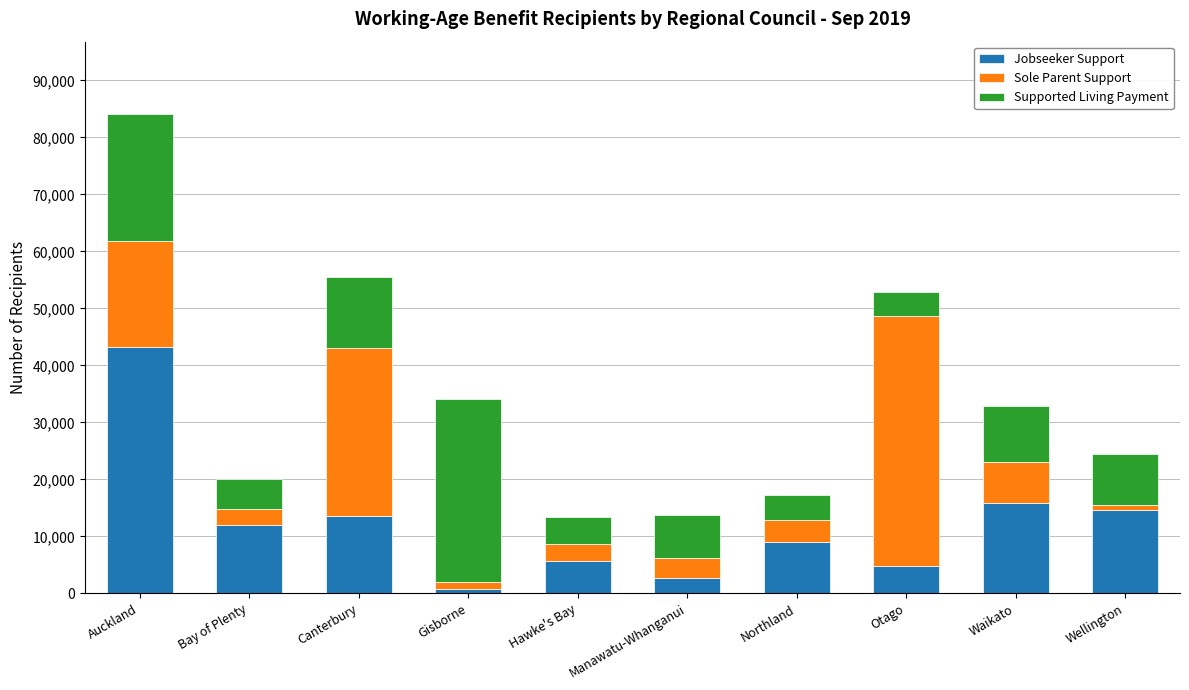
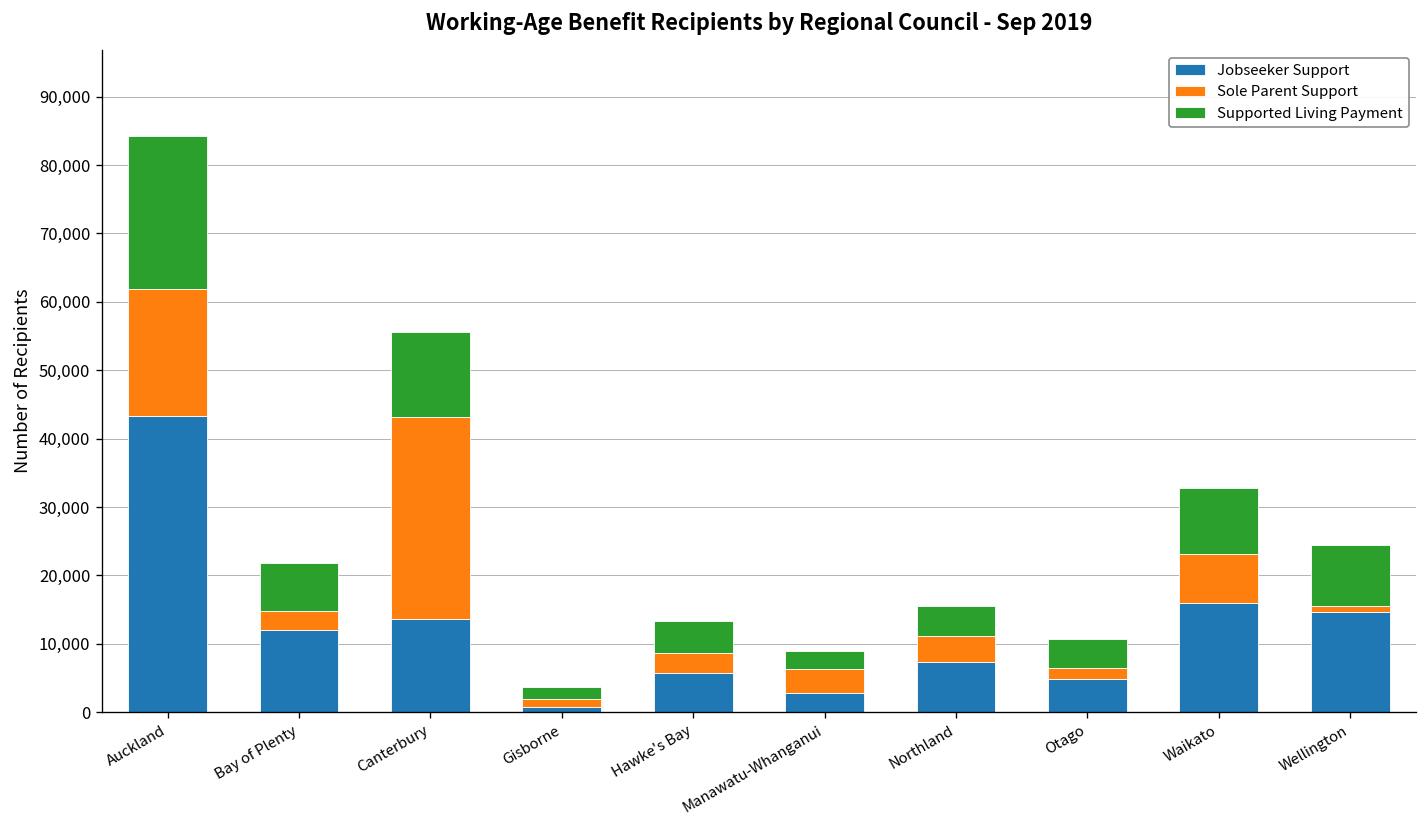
Supported Living Payment, Bay of Plenty: 5,000 -> 7,000
Supported Living Payment, Gisborne: 32,000 -> 2,000
Supported Living Payment, Manawatu-Whanganui: 8,000 -> 3,000
Jobseeker Support, Northland: 9,000 -> 7,000
Sole Parent Support, Otago: 44,000 -> 2,000
